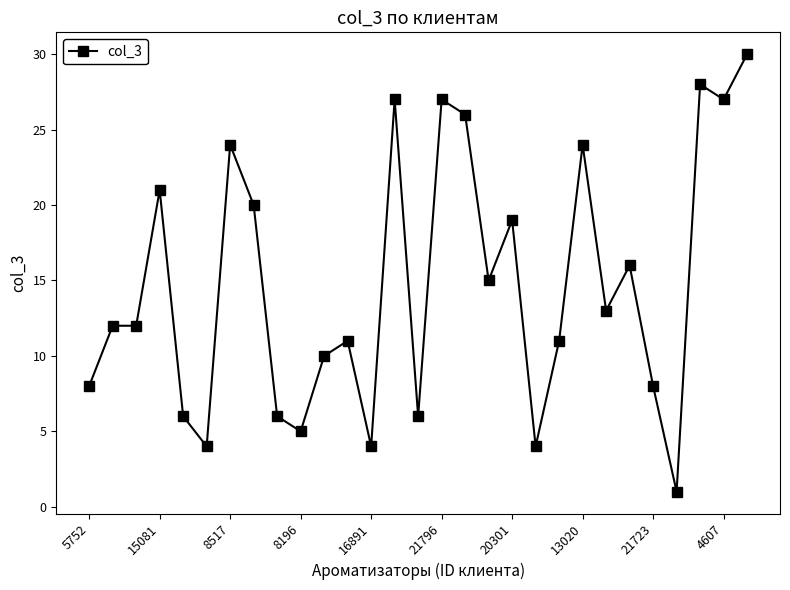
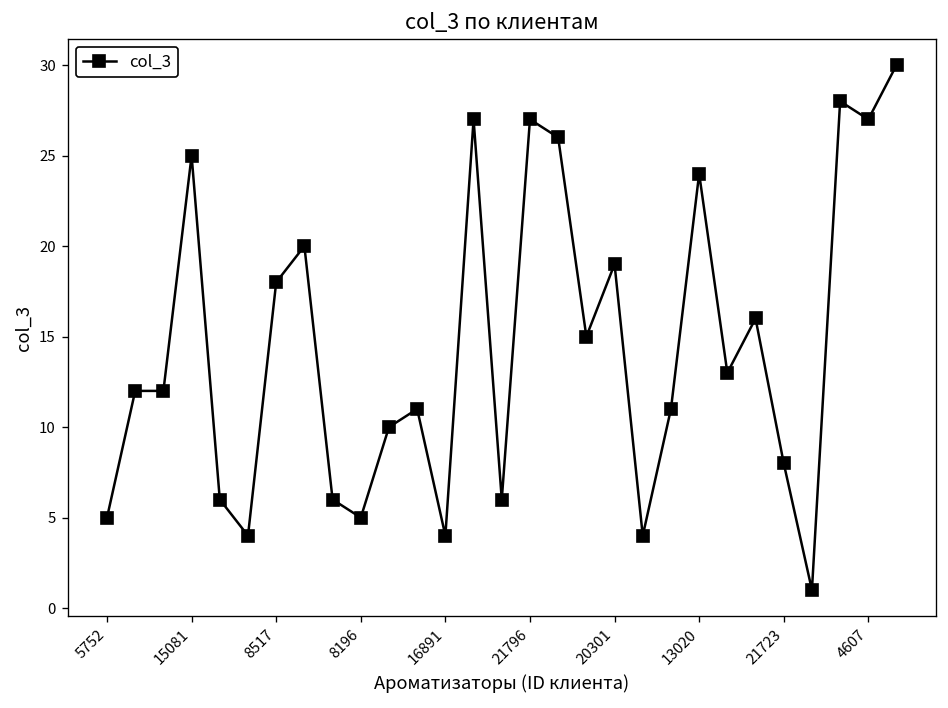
5752: 8 -> 5
15081: 21 -> 25
8517: 24 -> 18
